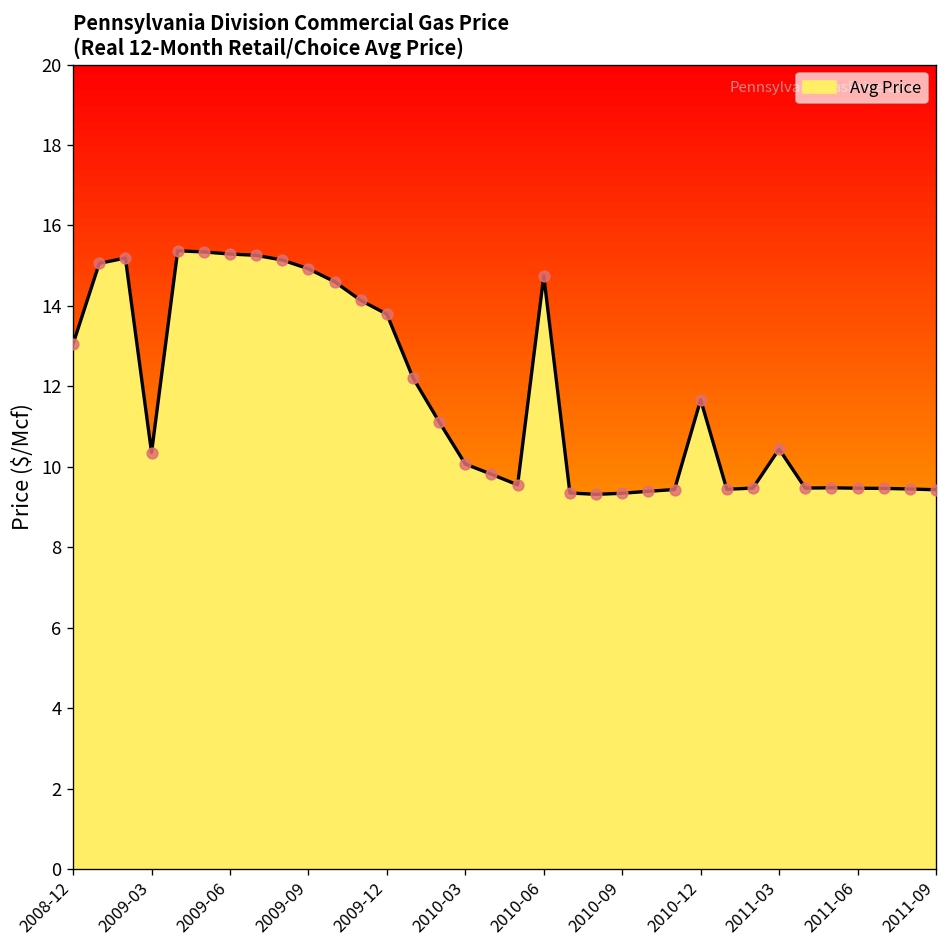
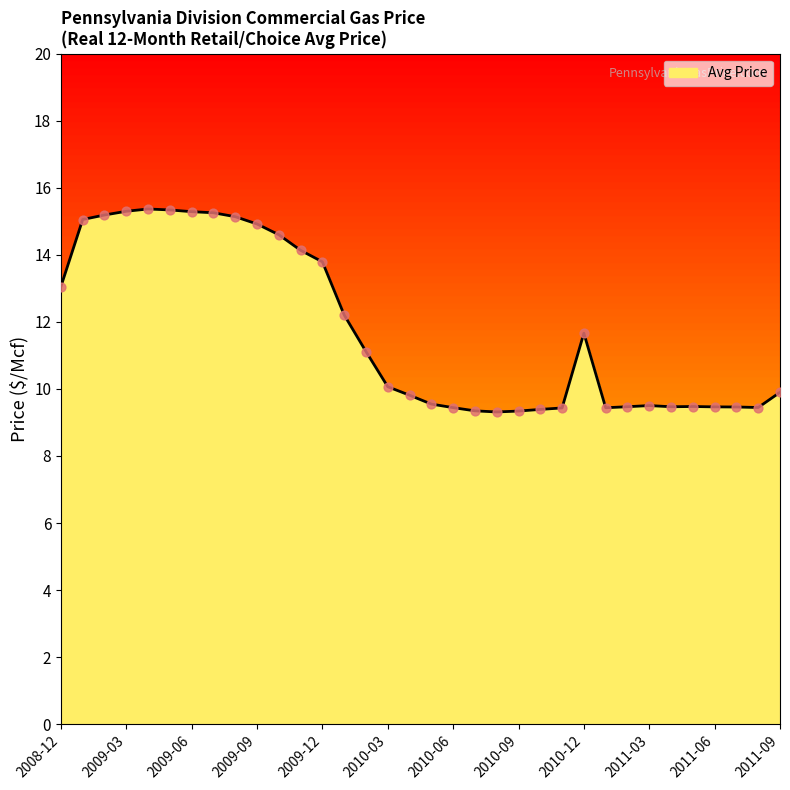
2009-03: 10.4 -> 15.3
2010-06: 14.7 -> 9.4
2011-03: 10.4 -> 9.5
2011-09: 9.4 -> 9.9
